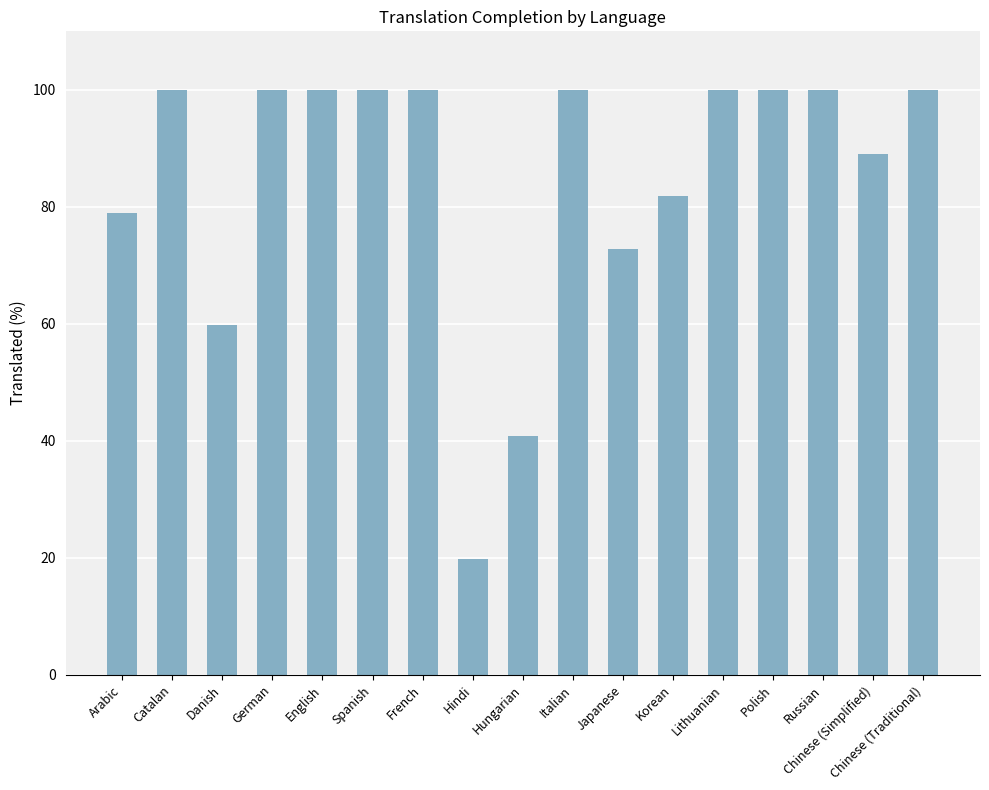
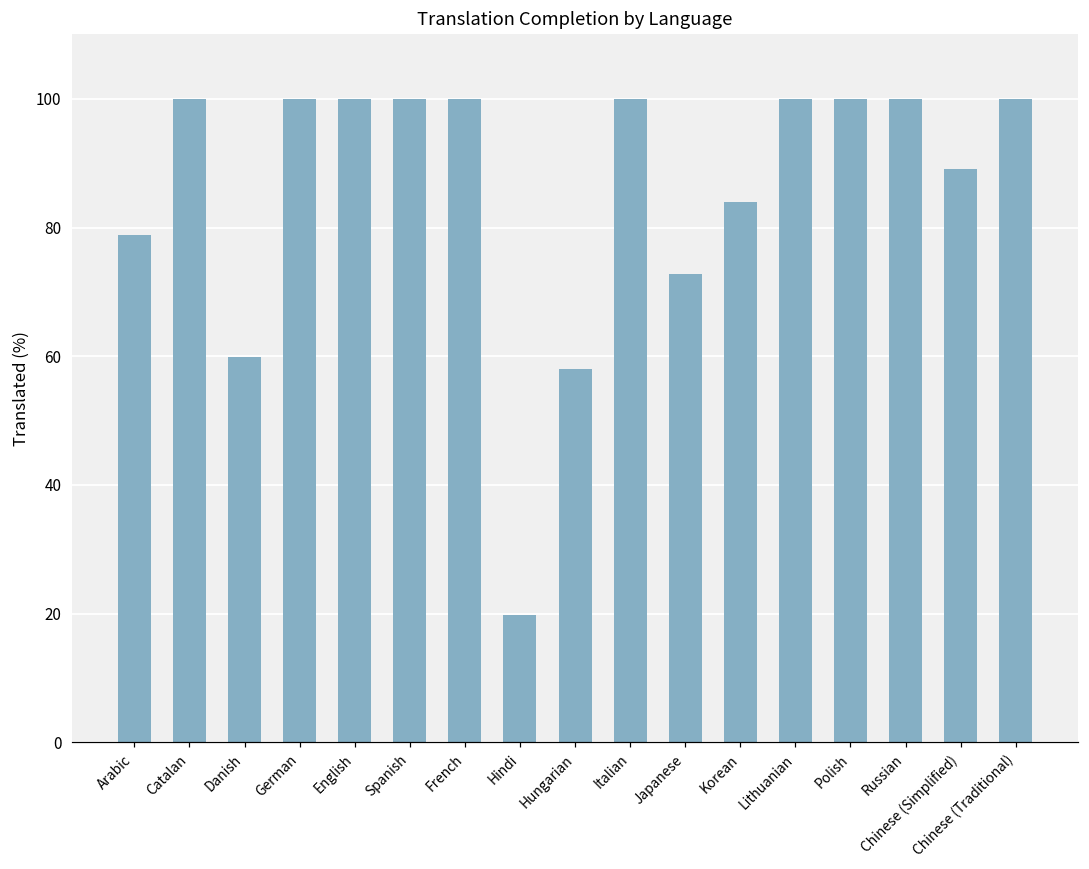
Hungarian: 41 -> 58
Korean: 82 -> 84
